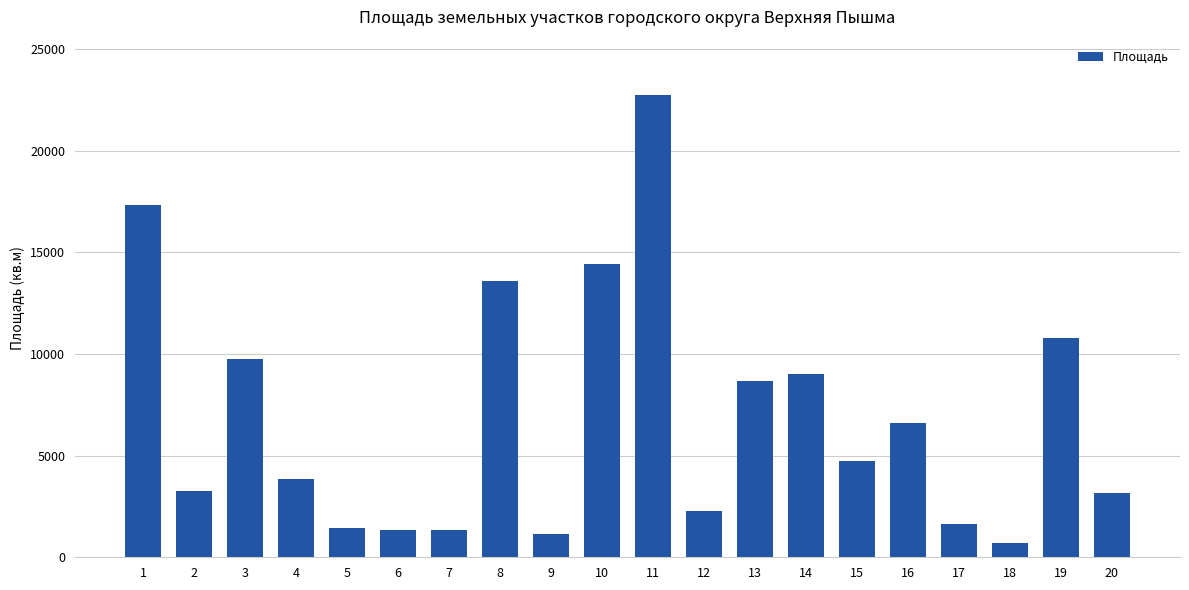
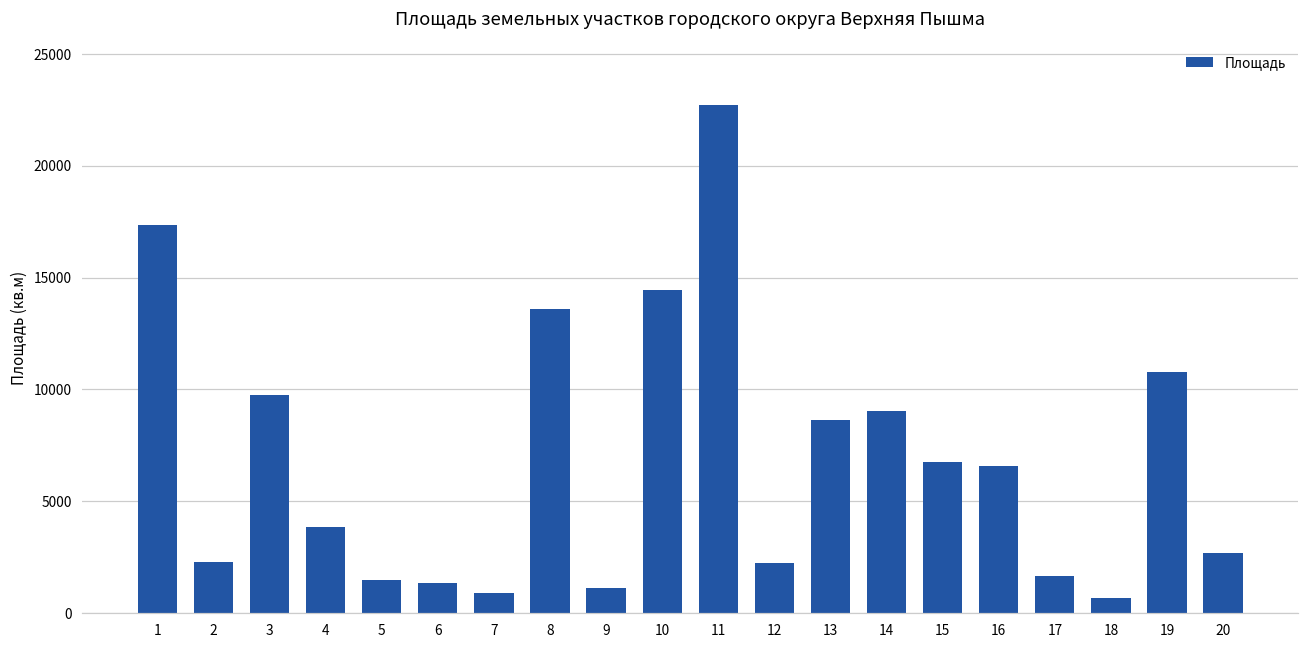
2: 3300 -> 2300
7: 1300 -> 900
15: 4700 -> 6800
20: 3200 -> 2700
